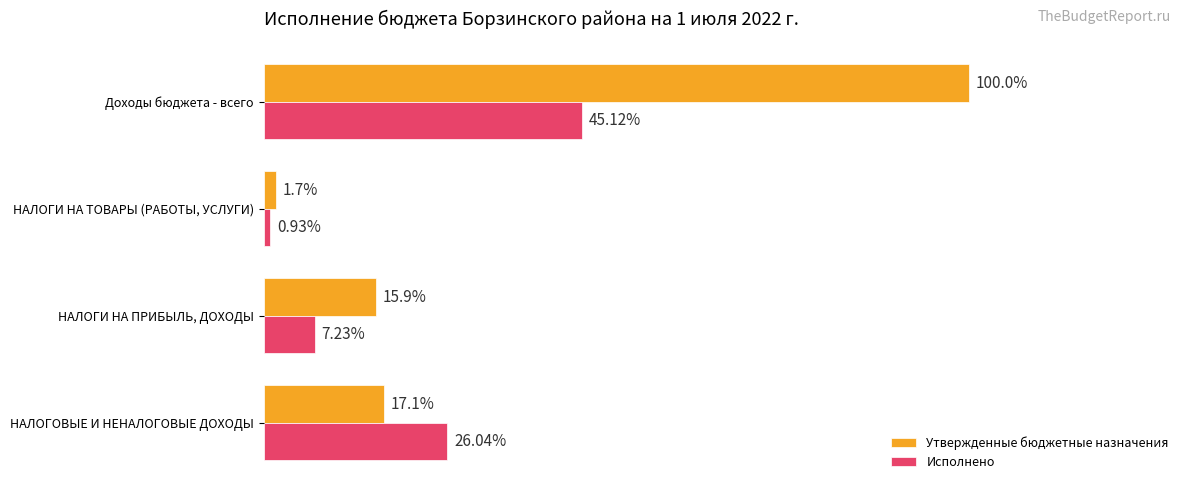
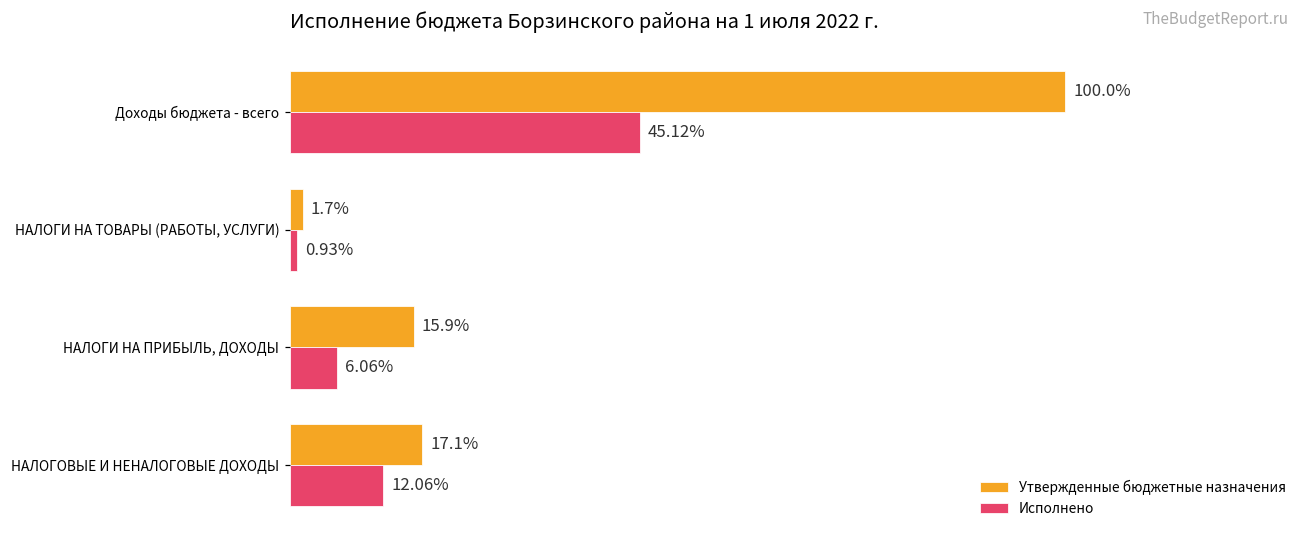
Исполнено, НАЛОГИ НА ПРИБЫЛЬ, ДОХОДЫ: 7.23% -> 6.06%
Исполнено, НАЛОГОВЫЕ И НЕНАЛОГОВЫЕ ДОХОДЫ: 26.04% -> 12.06%
